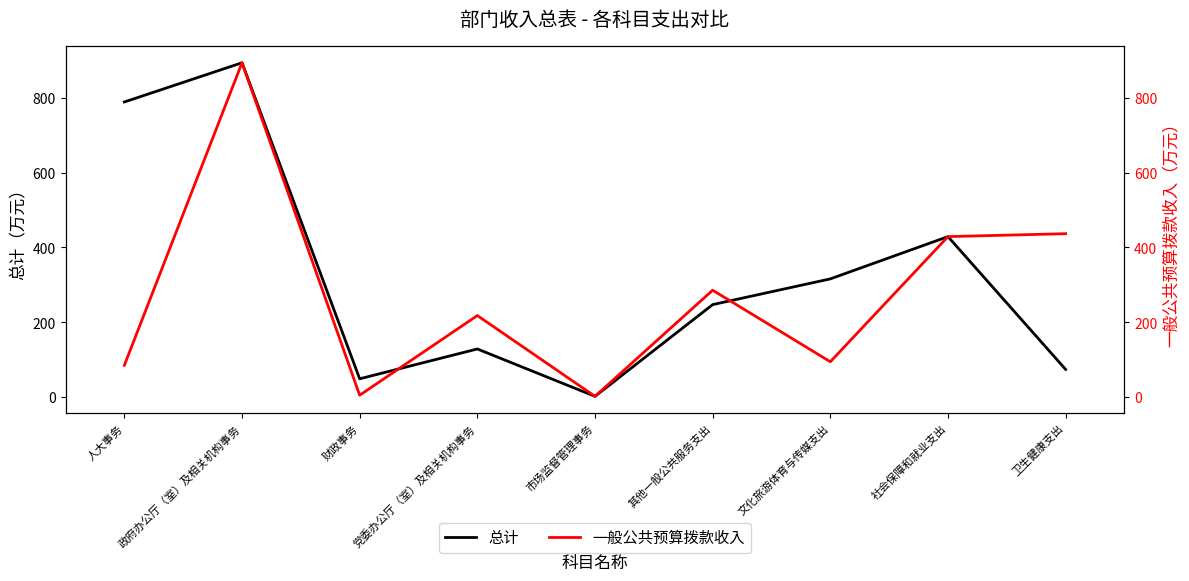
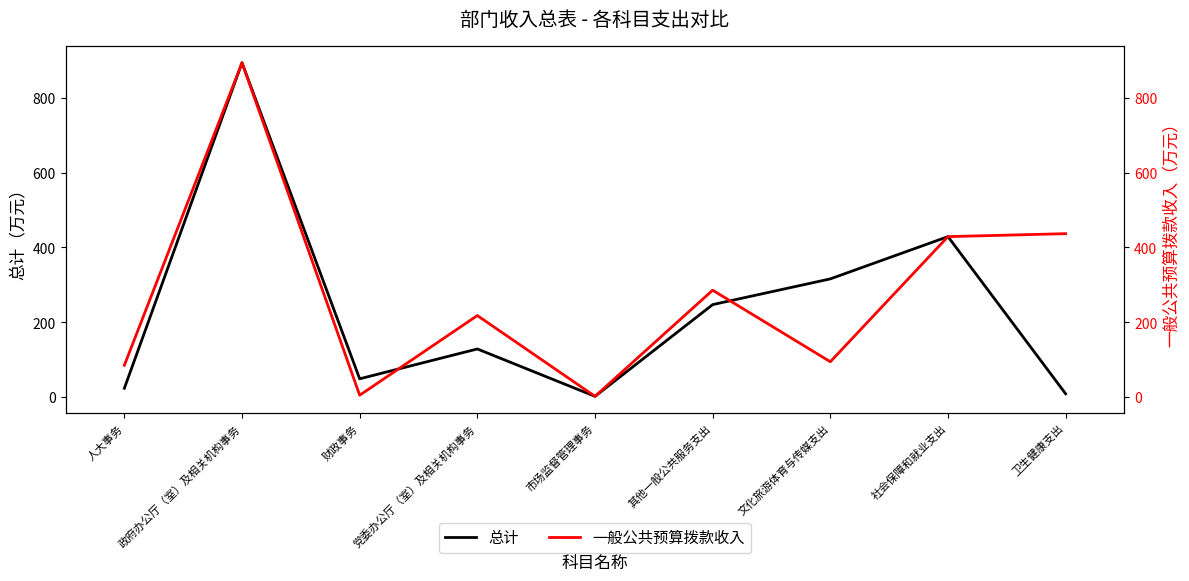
总计, 人大事务: 790 -> 20
总计, 卫生健康支出: 70 -> 10
